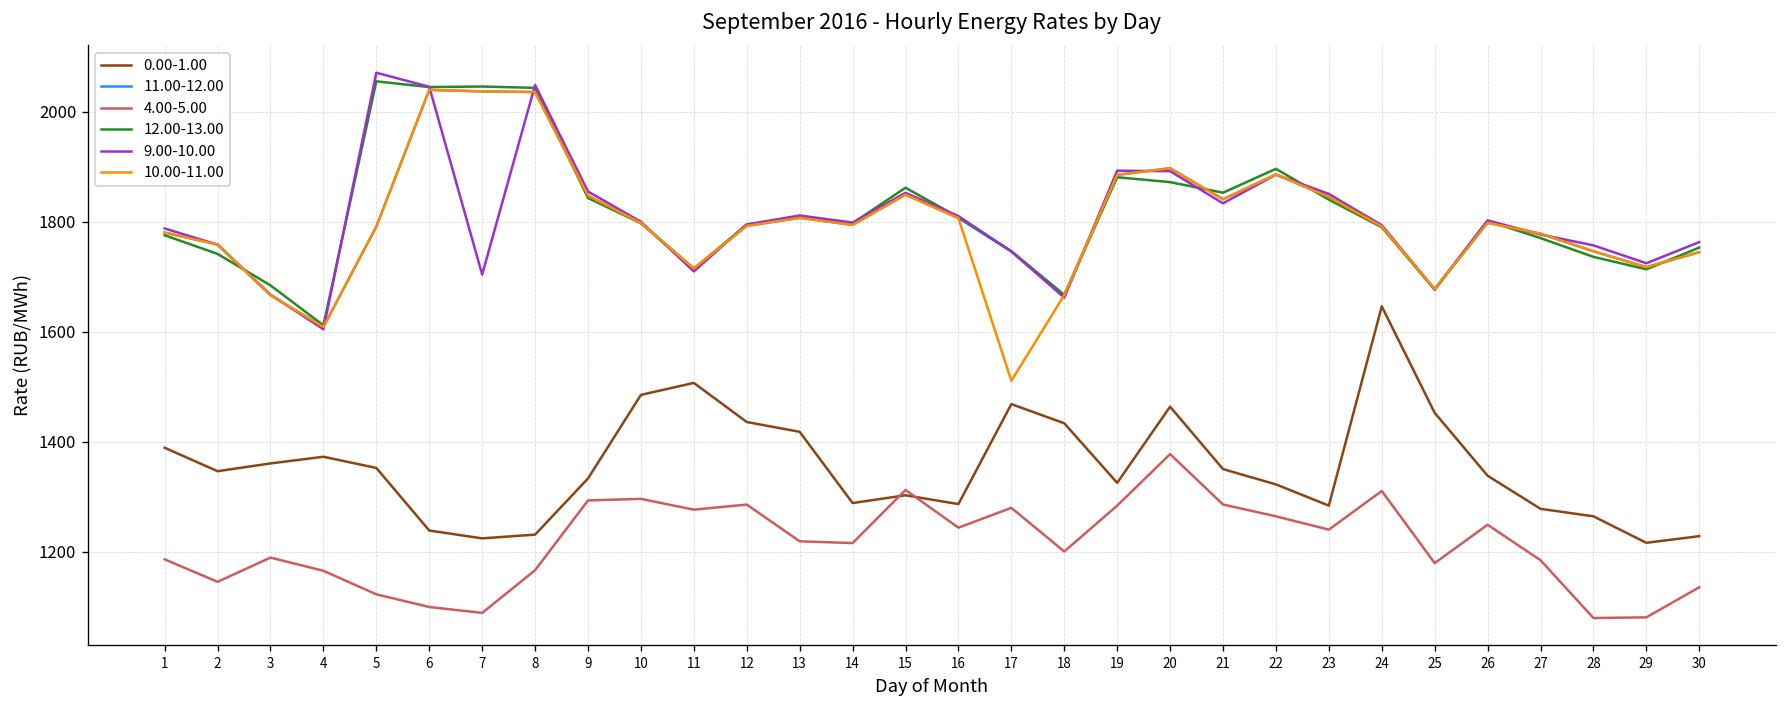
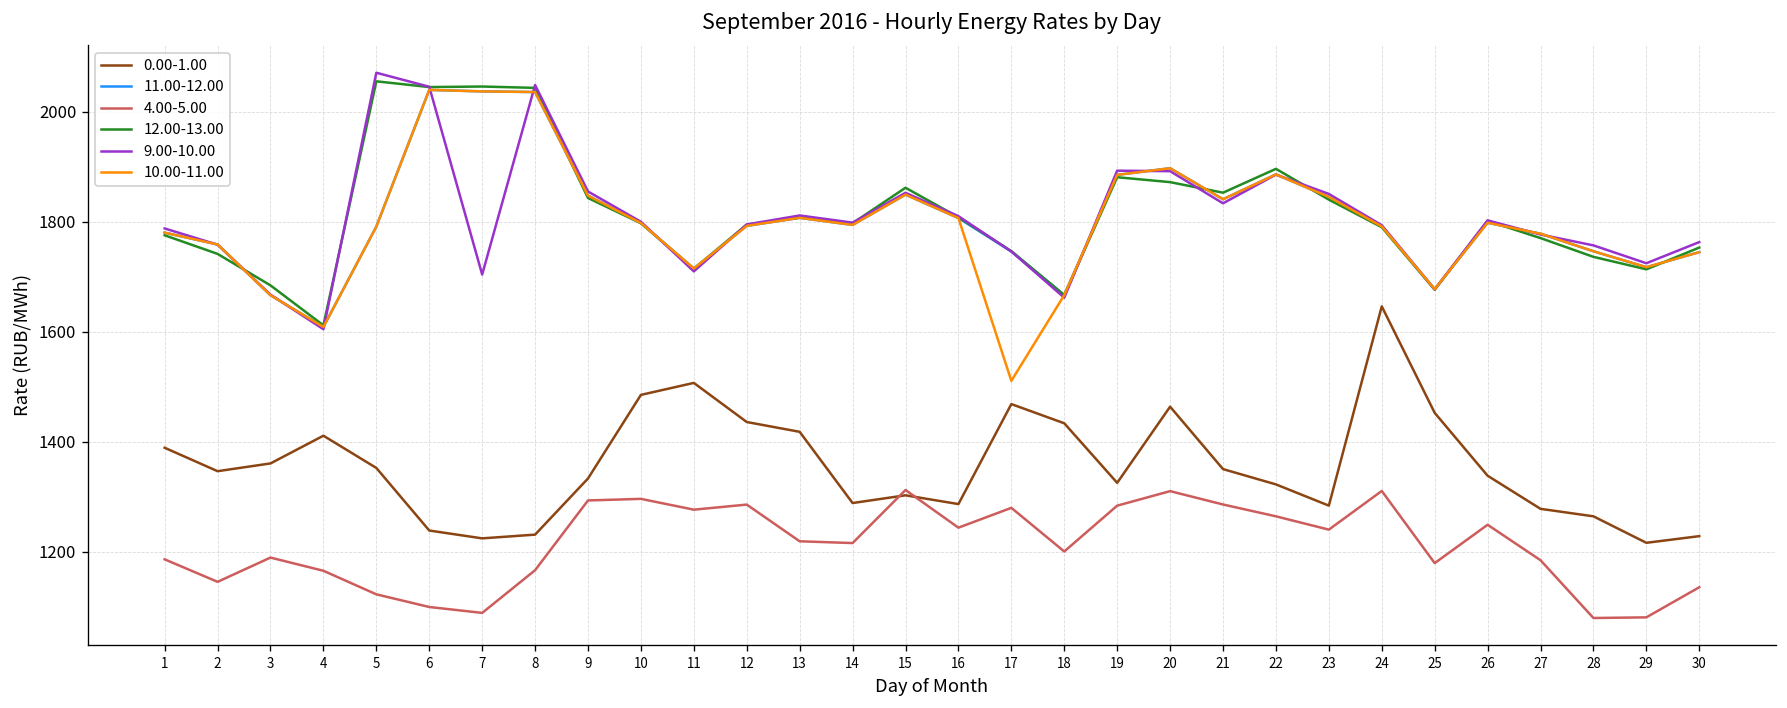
0.00-1.00, 4: 1370 -> 1410
4.00-5.00, 20: 1380 -> 1310
